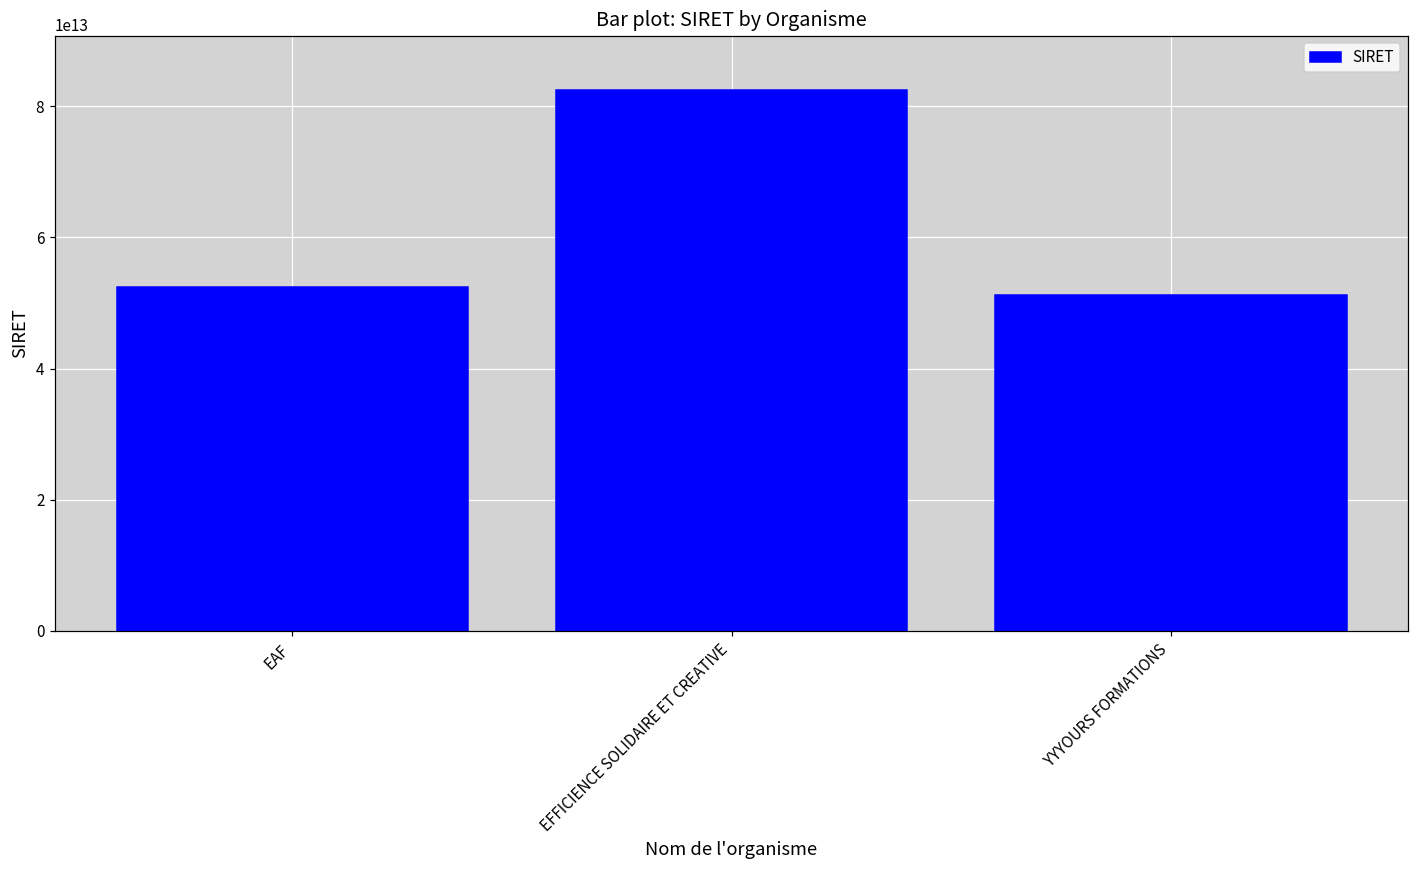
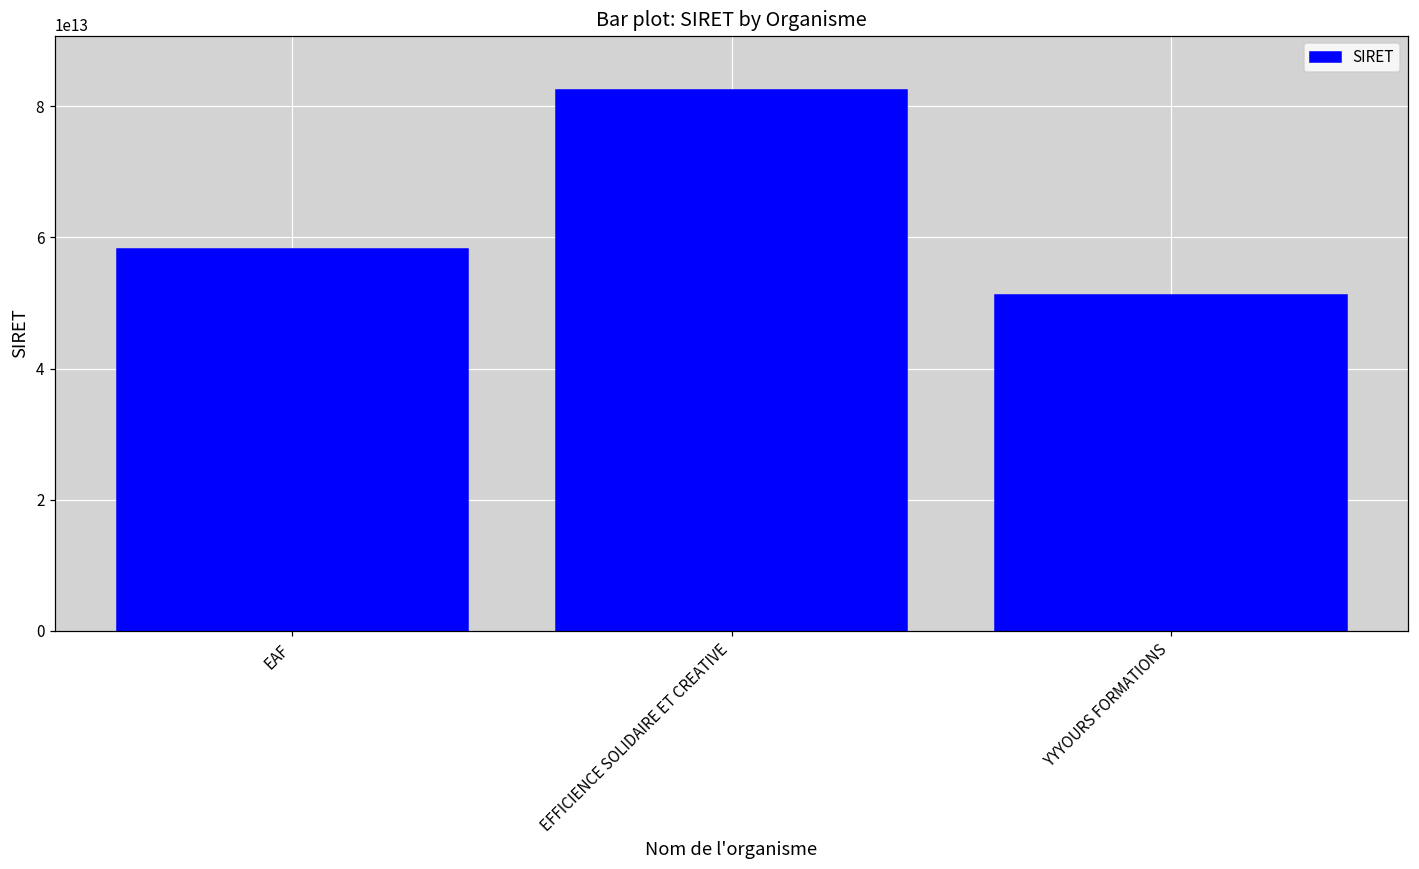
EAF: 52000000000000 -> 58000000000000
